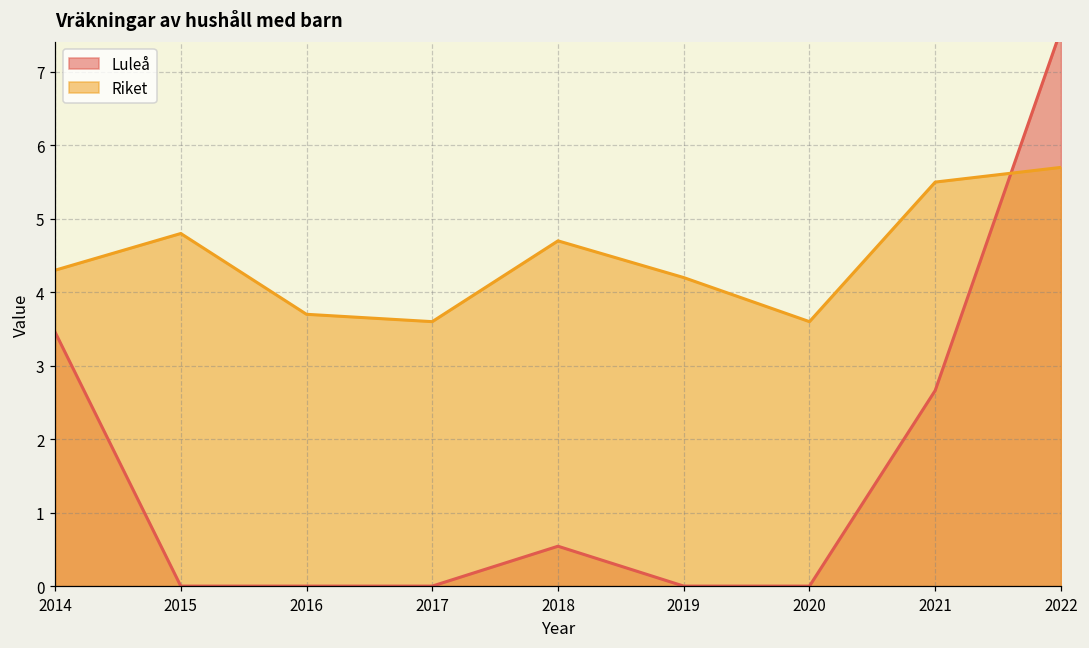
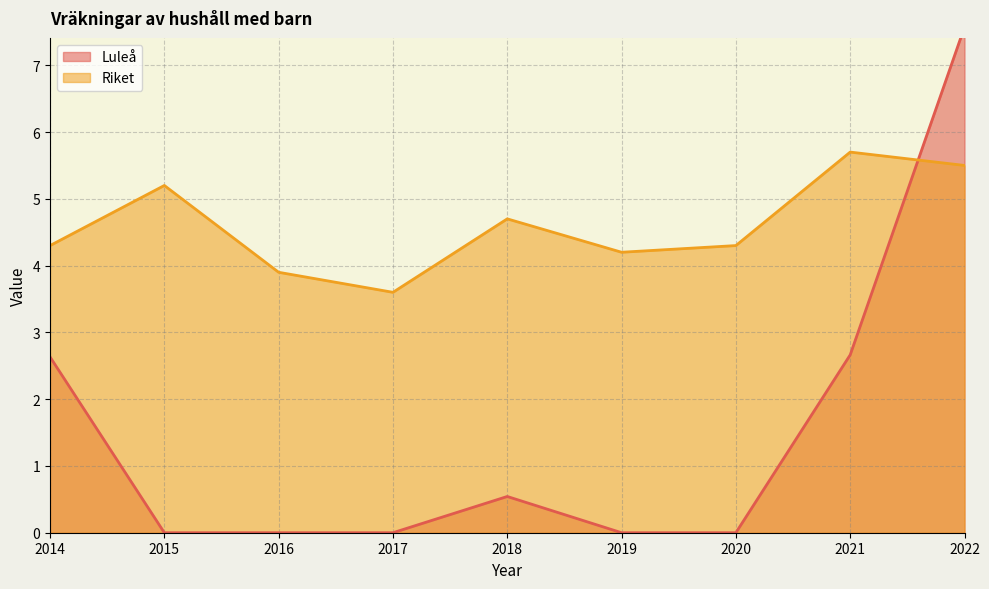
Luleå, 2014: 3.5 -> 2.6
Riket, 2015: 4.8 -> 5.2
Riket, 2016: 3.7 -> 3.9
Riket, 2020: 3.6 -> 4.3
Riket, 2021: 5.5 -> 5.7
Riket, 2022: 5.7 -> 5.5
